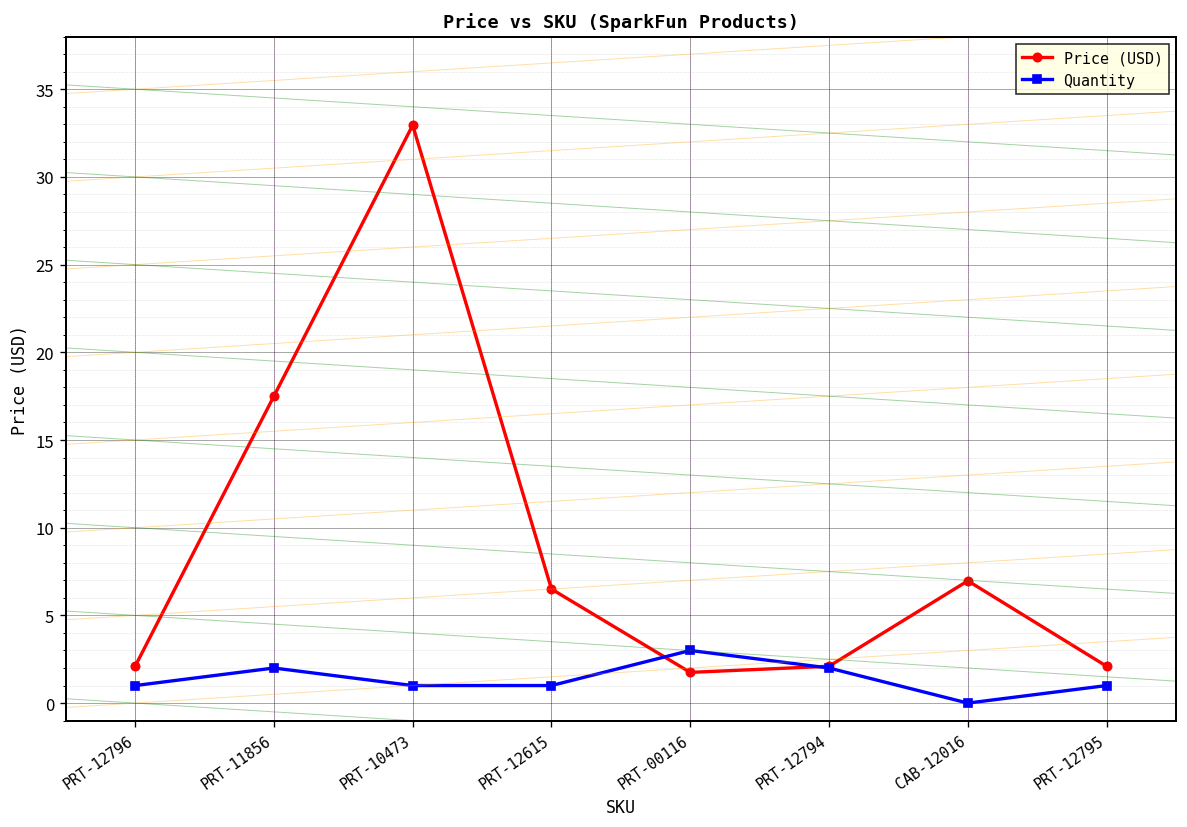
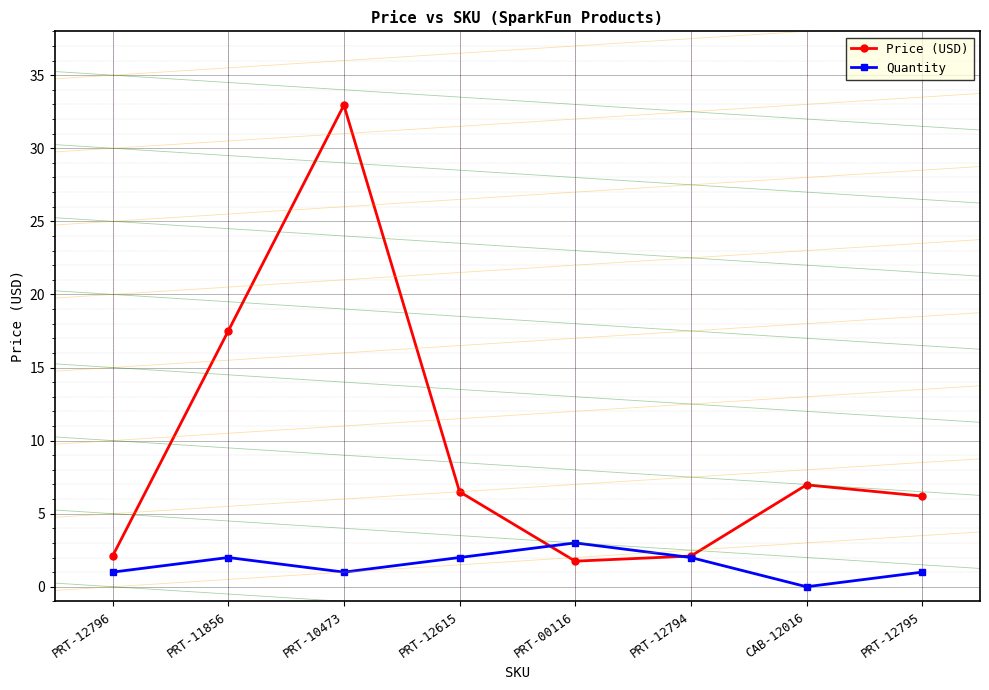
Quantity, PRT-12615: 1 -> 2
Price (USD), PRT-12795: 2.1 -> 6.2
